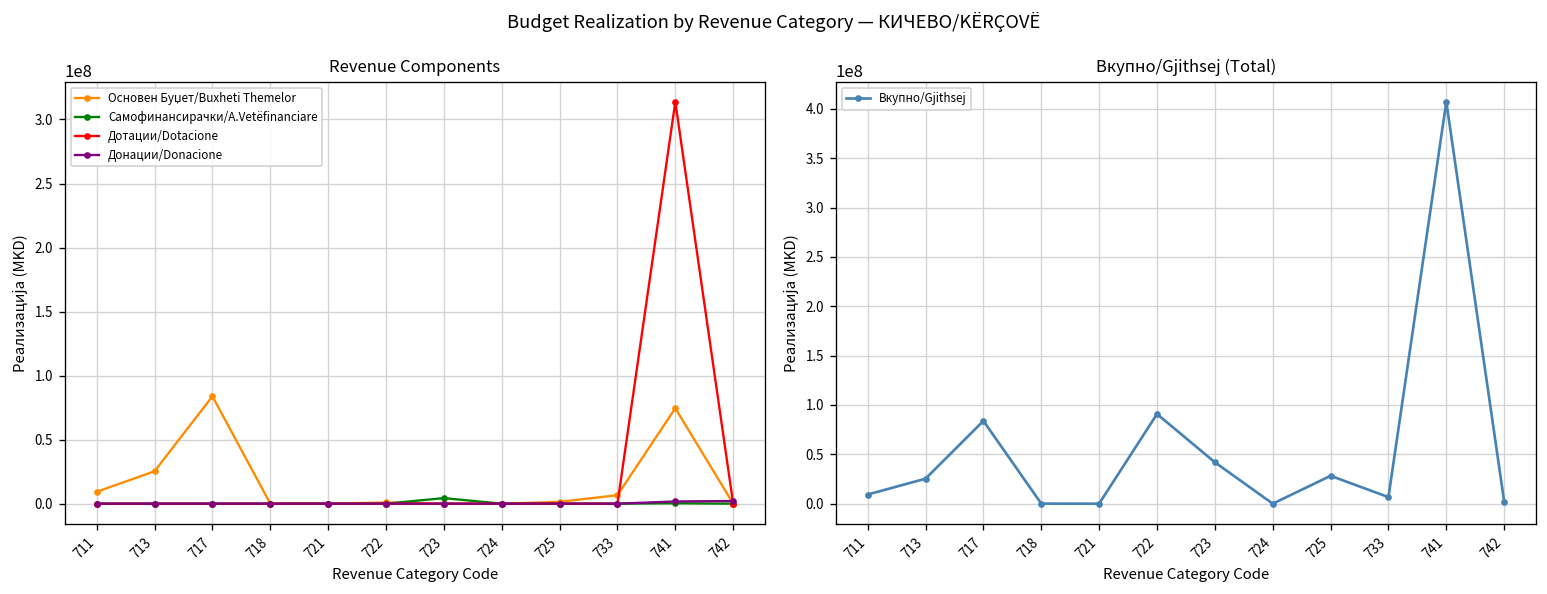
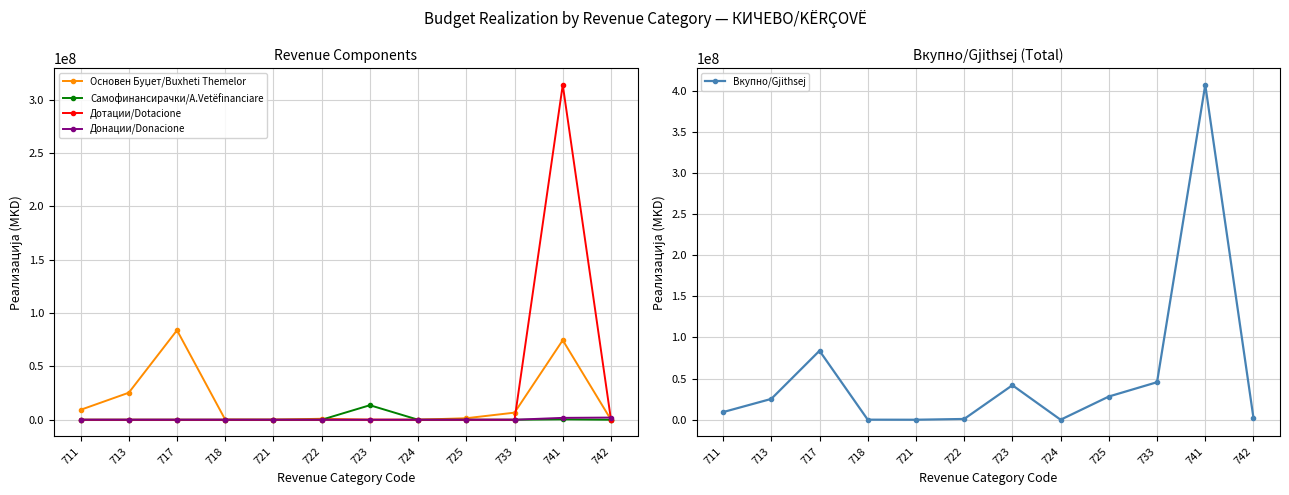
Revenue Components, Самофинансирачки/A.Vetëfinanciare, 723: 4000000 -> 14000000
Вкупно/Gjithsej (Total), 722: 90000000 -> 0
Вкупно/Gjithsej (Total), 733: 10000000 -> 50000000
